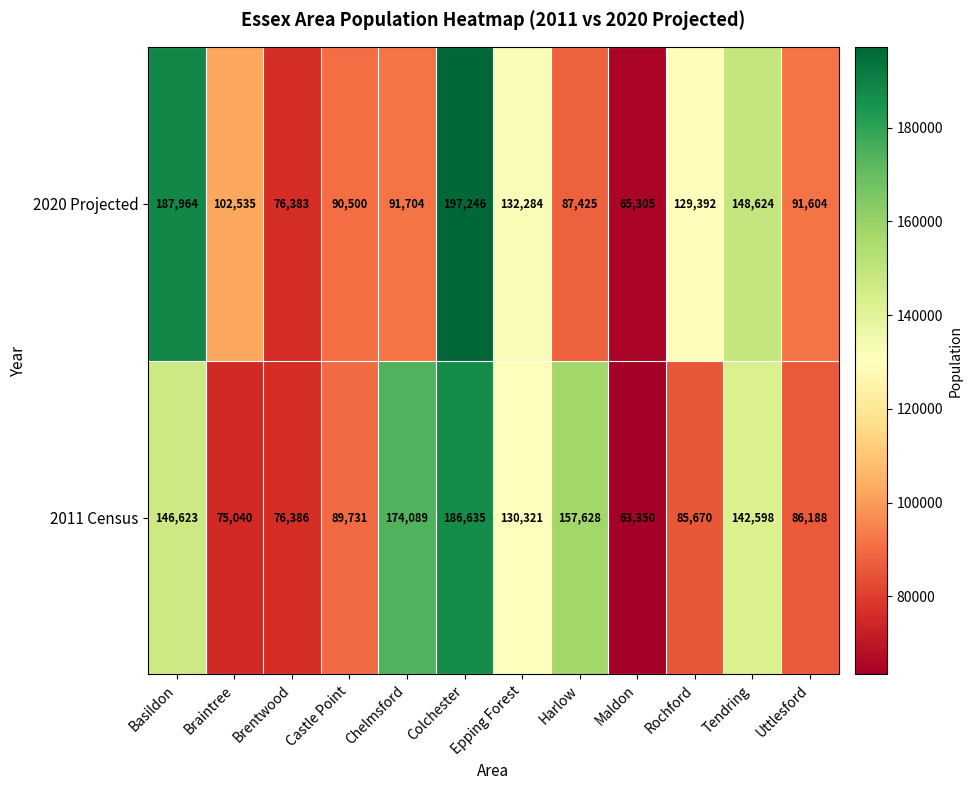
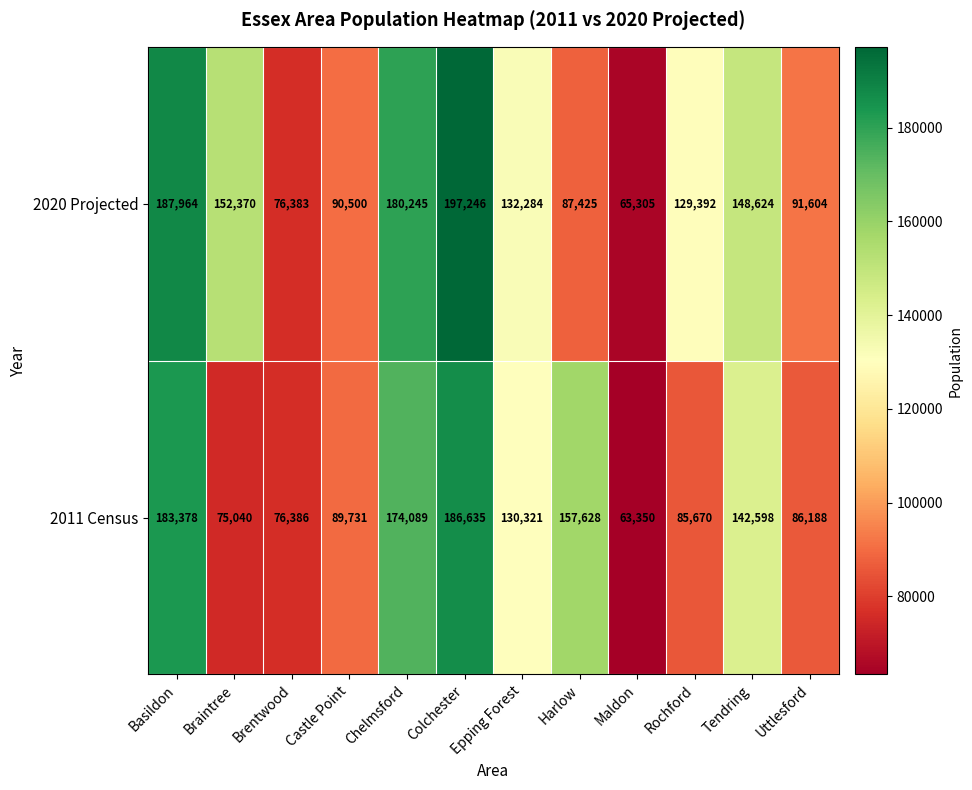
2020 Projected, Braintree: 102,535 -> 152,370
2020 Projected, Chelmsford: 91,704 -> 180,245
2011 Census, Basildon: 146,623 -> 183,378
